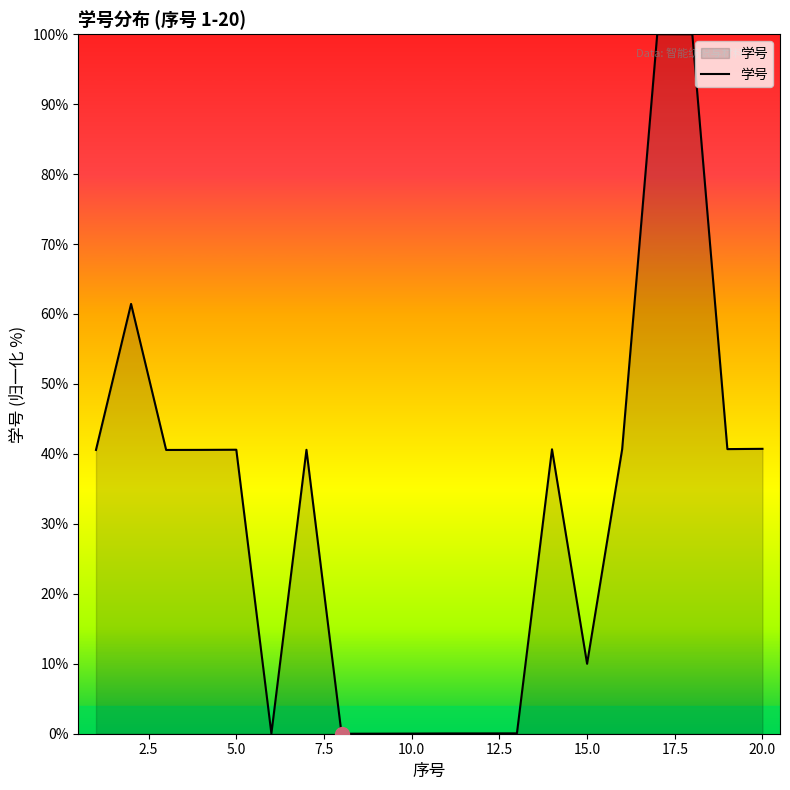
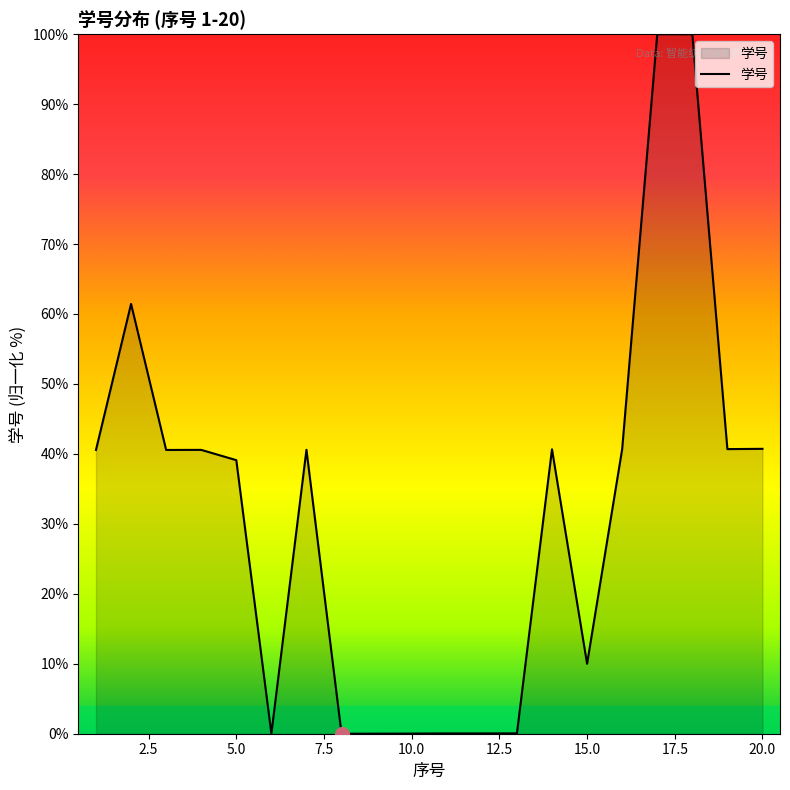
学号, 5.0: 41% -> 39%
